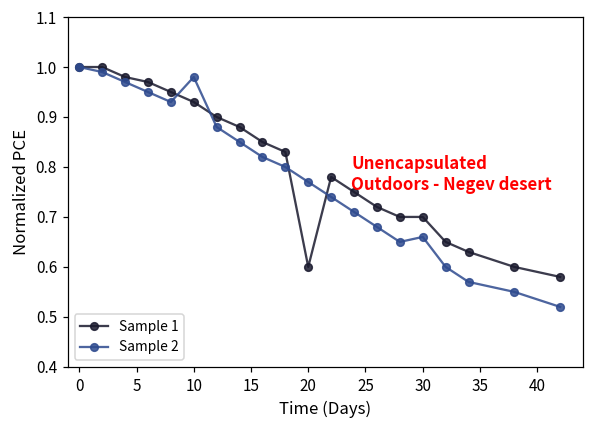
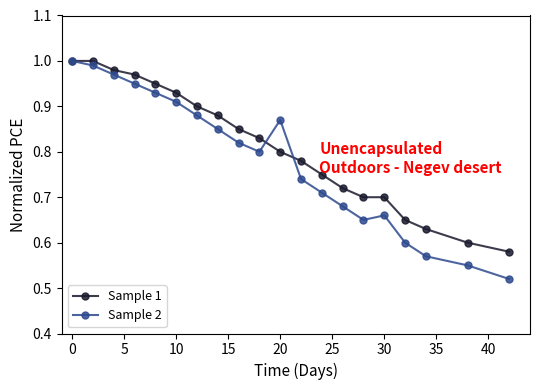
Sample 2, 10: 0.98 -> 0.91
Sample 1, 20: 0.6 -> 0.8
Sample 2, 20: 0.77 -> 0.87
